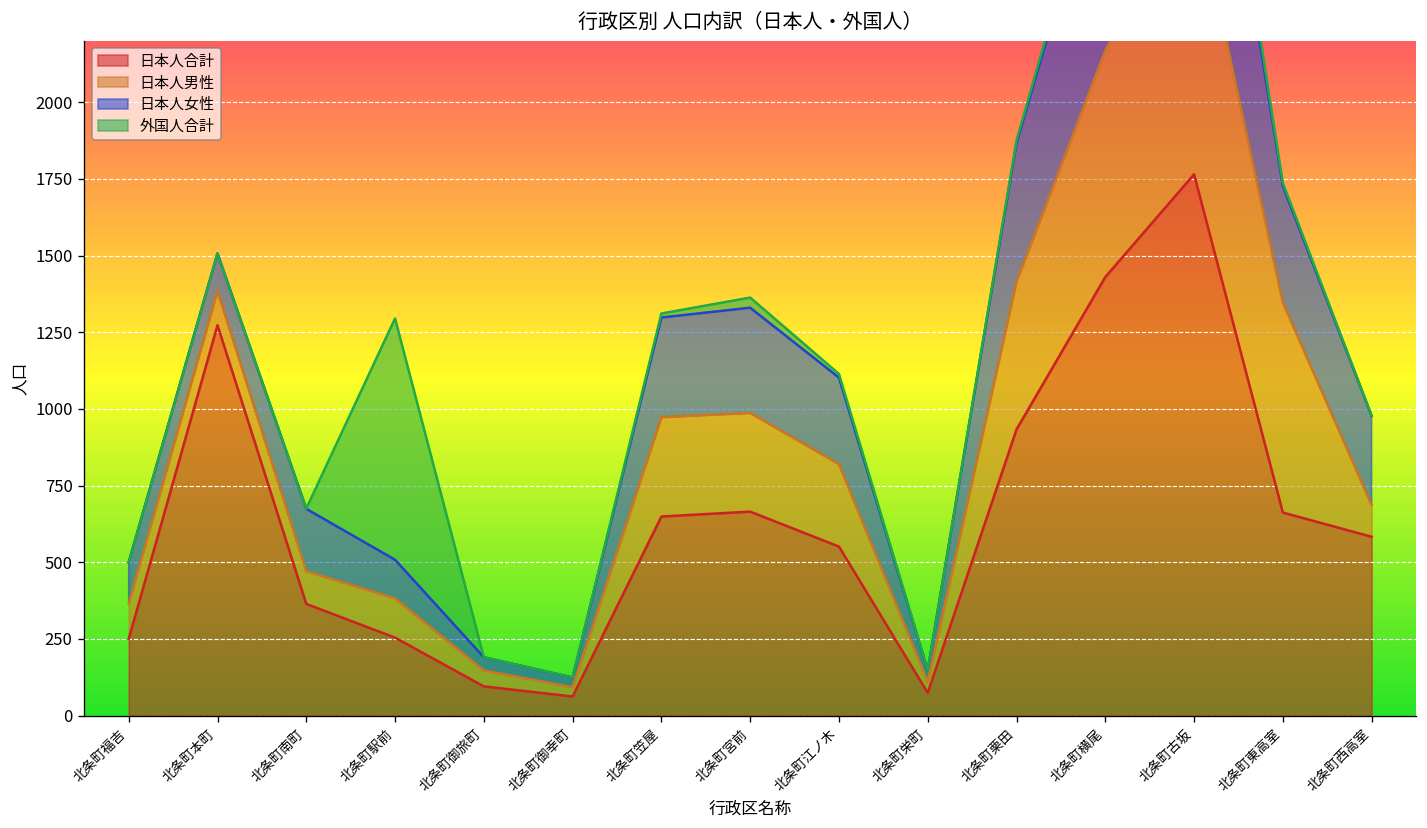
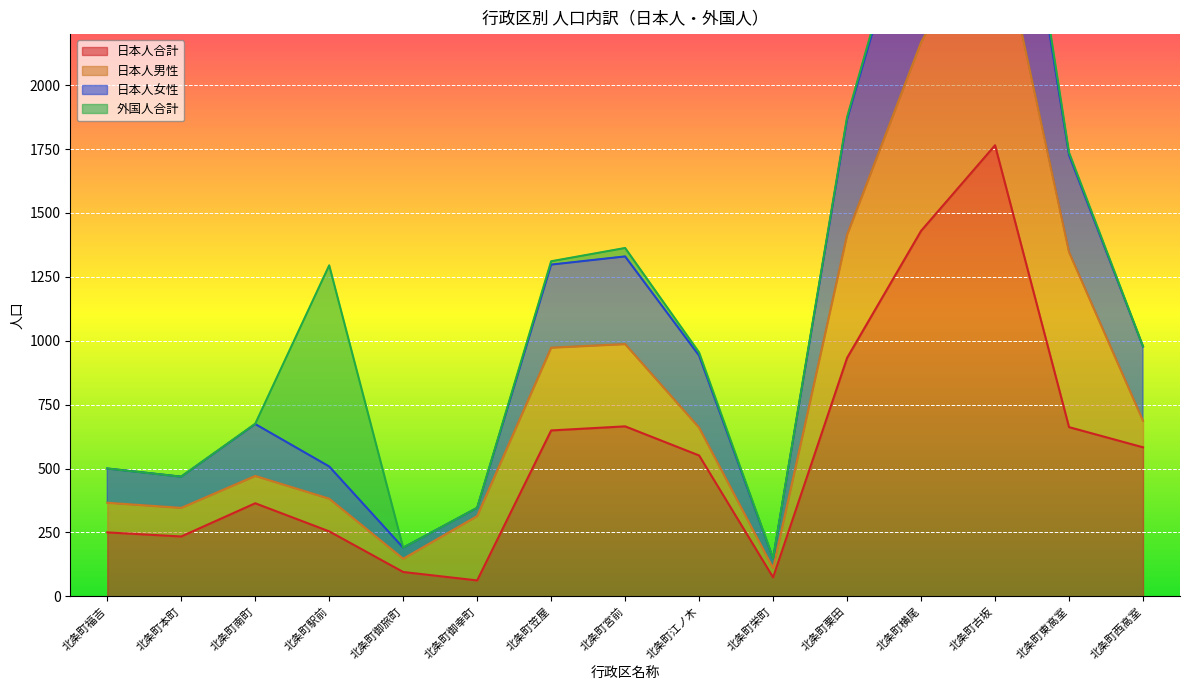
日本人合計, 北条町本町: 1270 -> 230
日本人男性, 北条町御幸町: 30 -> 250
日本人男性, 北条町江ノ木: 270 -> 110
